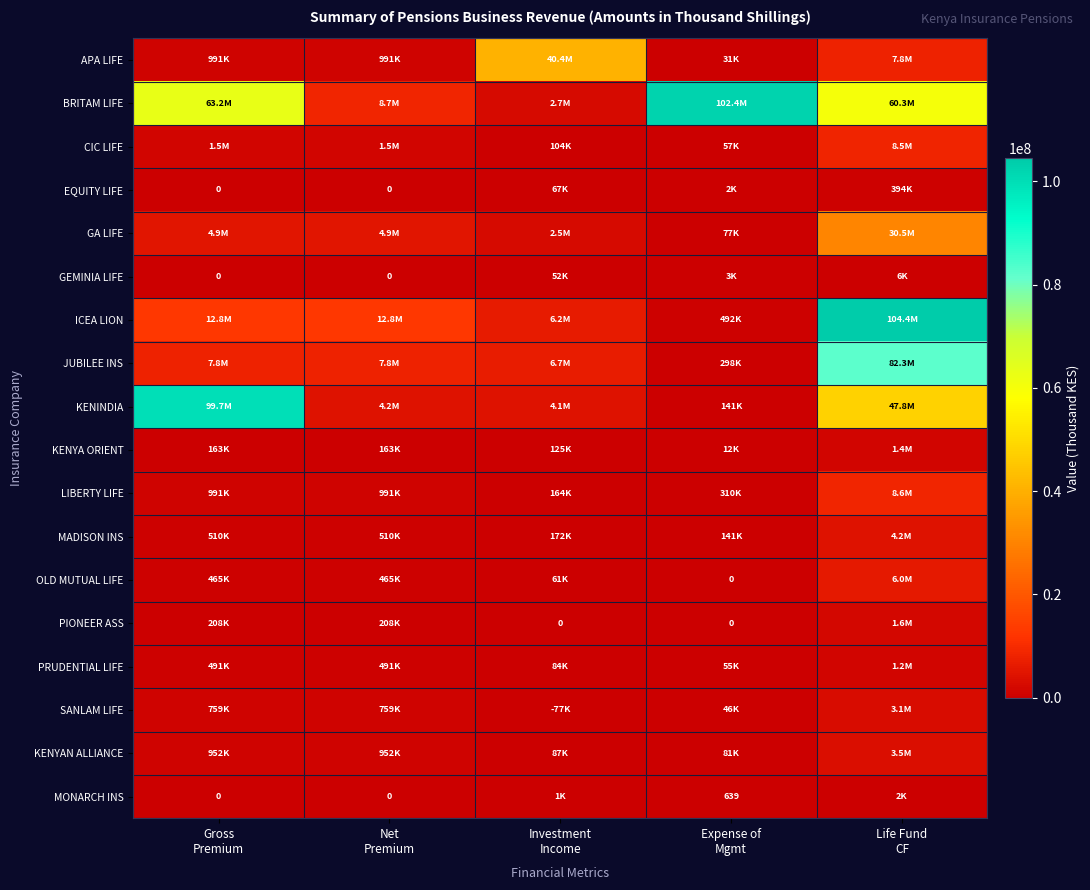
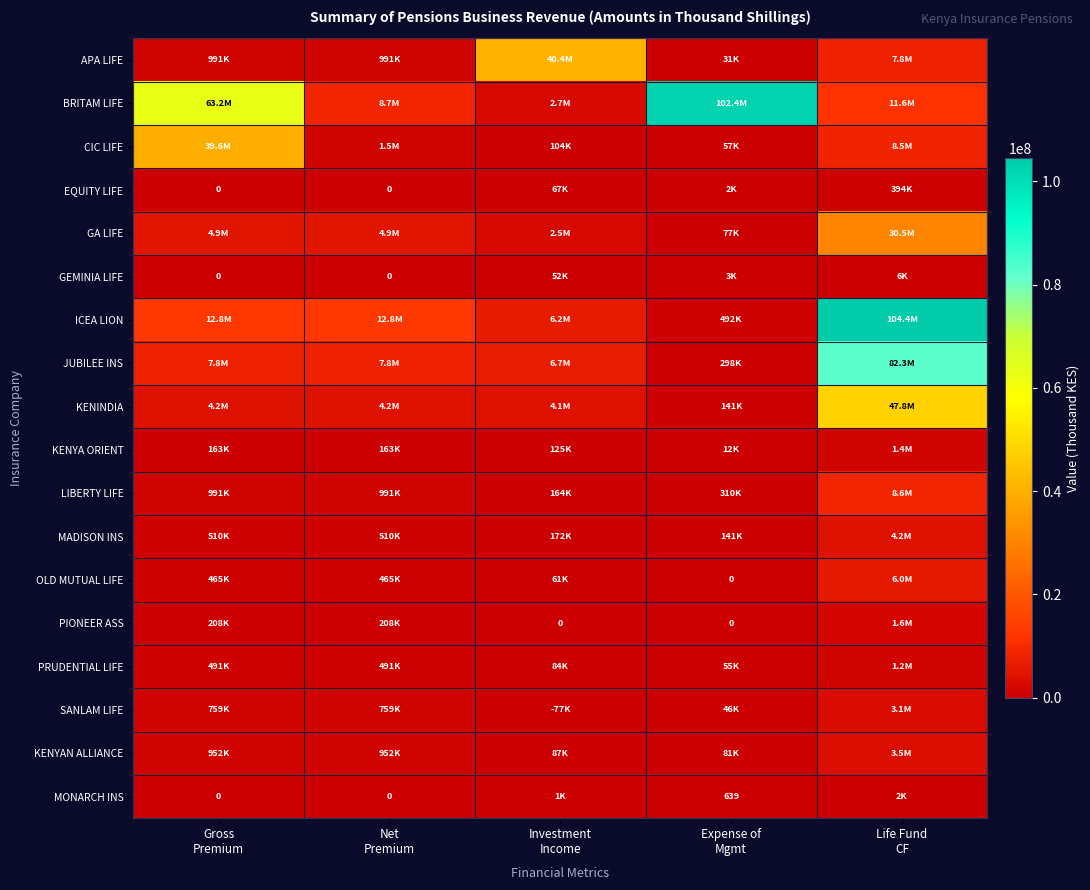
BRITAM LIFE, Life Fund CF: 60.3M -> 11.6M
CIC LIFE, Gross Premium: 1.5M -> 39.6M
KENINDIA, Gross Premium: 99.7M -> 4.2M
